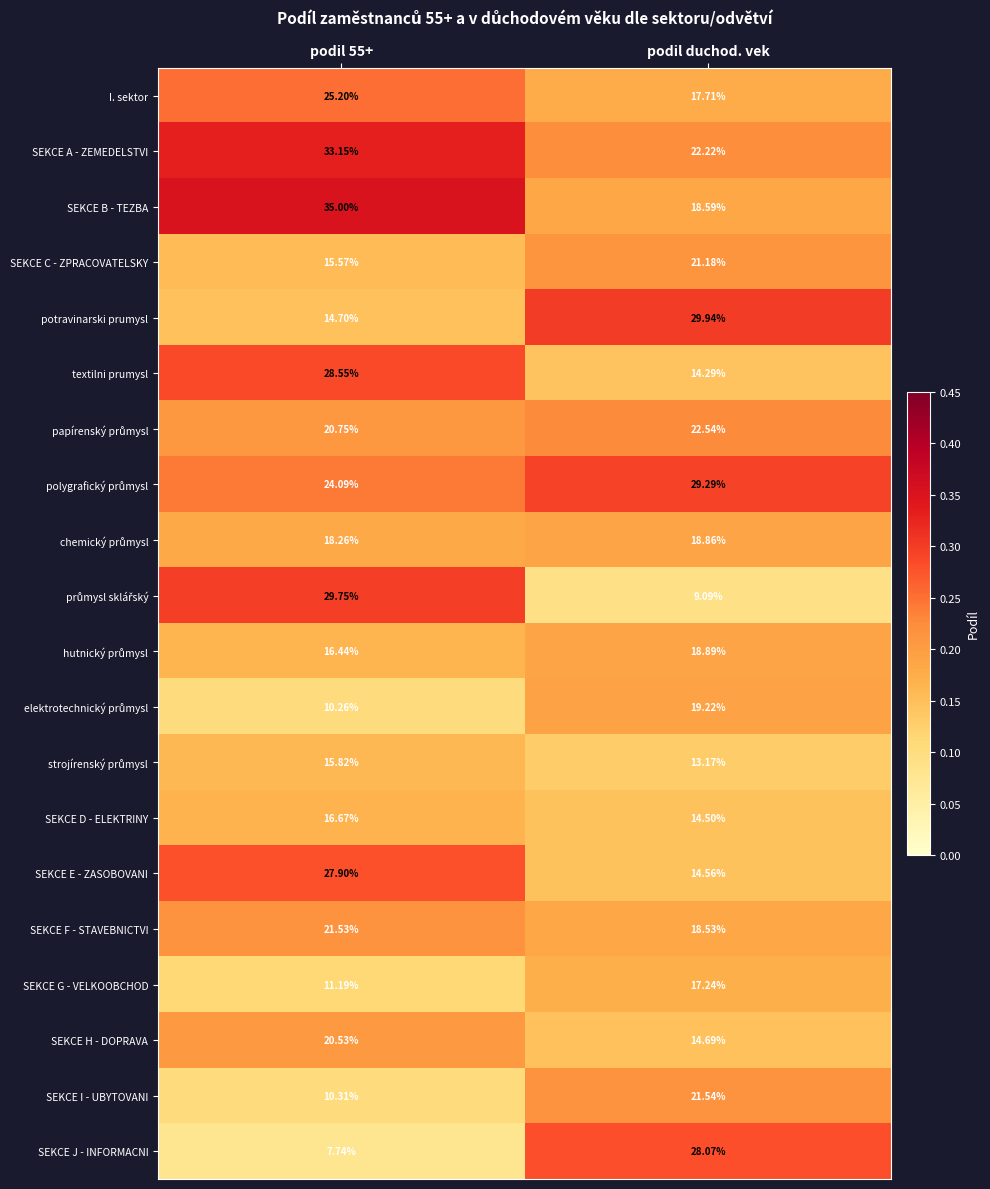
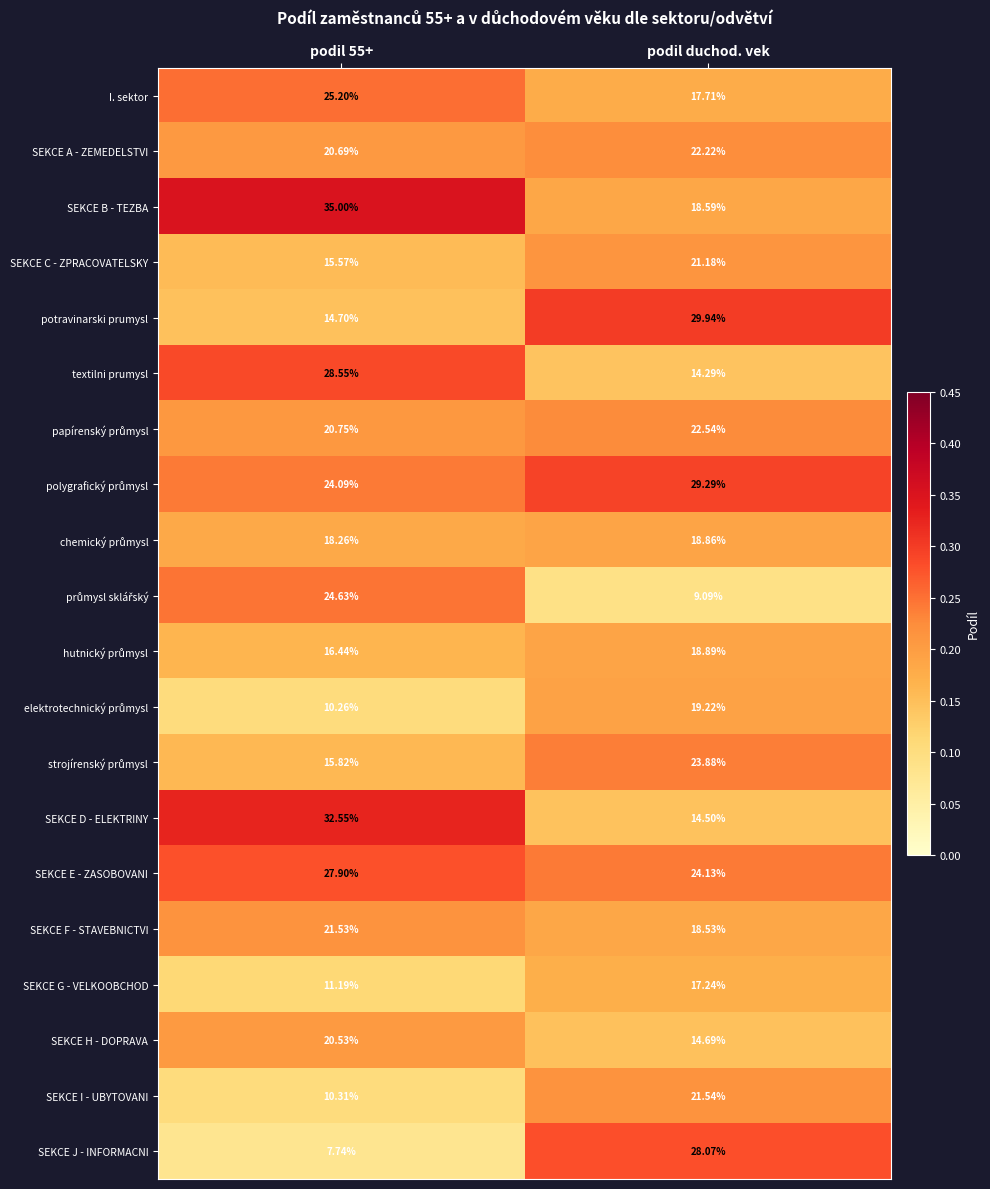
SEKCE A - ZEMEDELSTVI, podil 55+: 33.15% -> 20.69%
průmysl sklářský, podil 55+: 29.75% -> 24.63%
strojírenský průmysl, podil duchod. vek: 13.17% -> 23.88%
SEKCE D - ELEKTRINY, podil 55+: 16.67% -> 32.55%
SEKCE E - ZASOBOVANI, podil duchod. vek: 14.56% -> 24.13%
